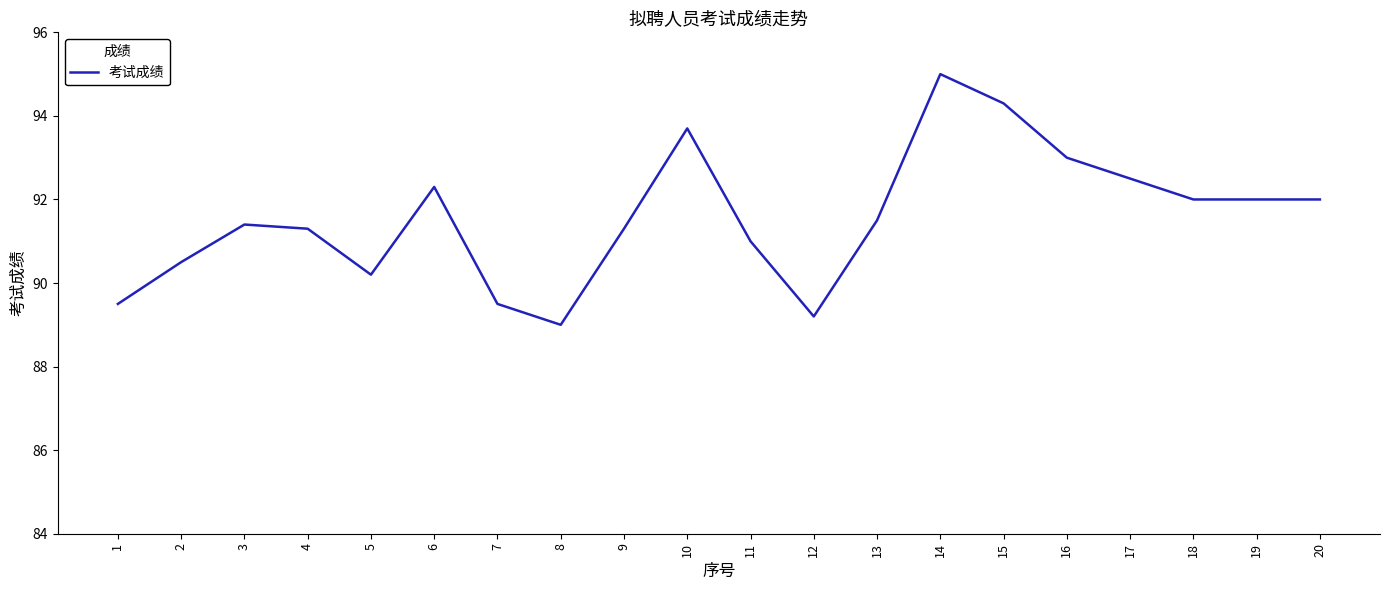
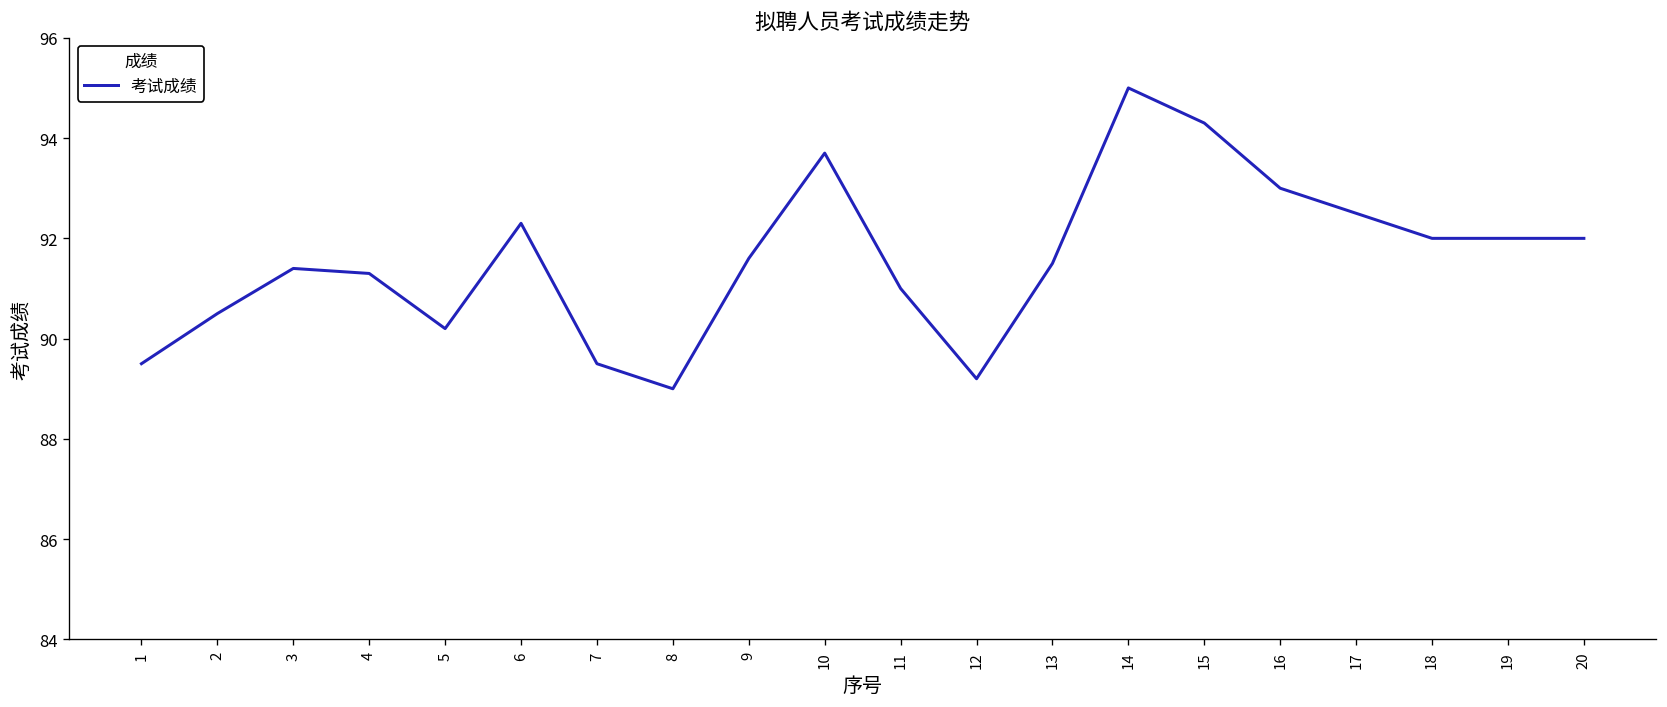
9: 91.3 -> 91.6
